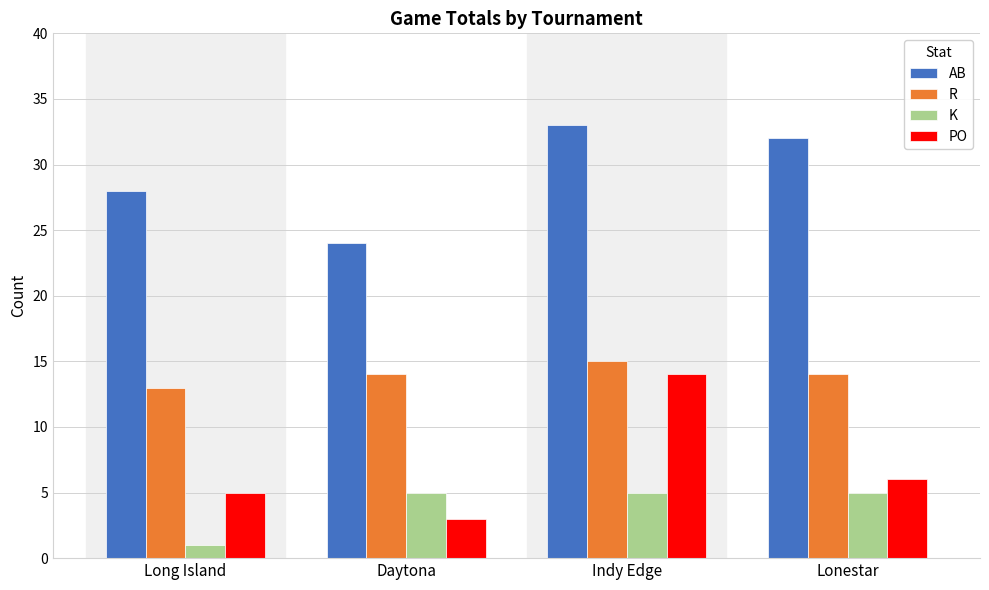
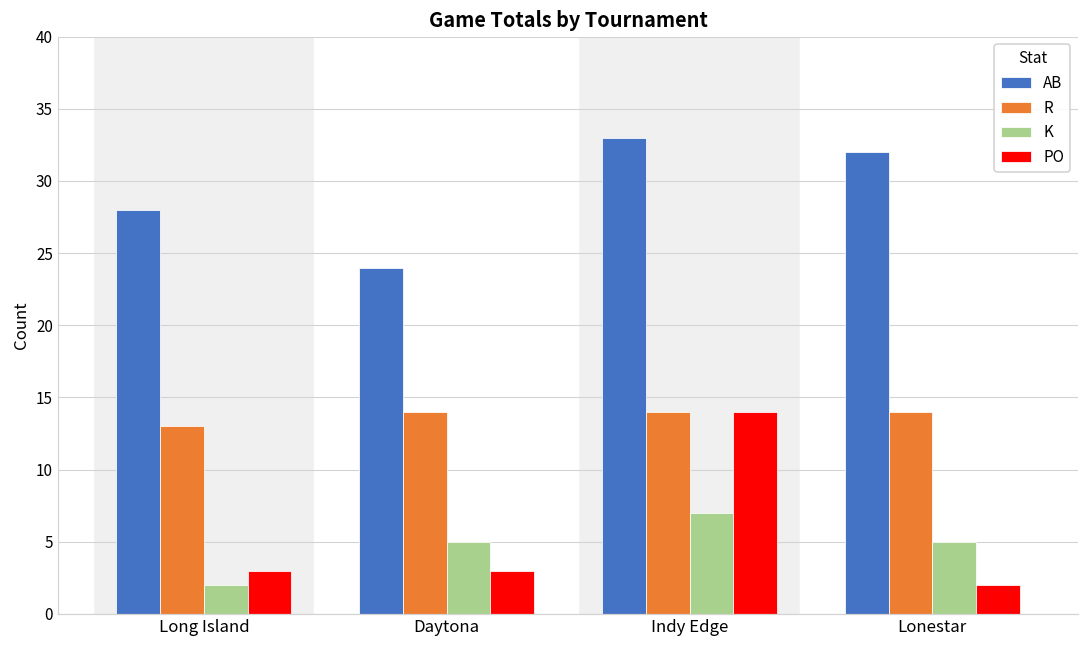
K, Long Island: 1 -> 2
PO, Long Island: 5 -> 3
R, Indy Edge: 15 -> 14
K, Indy Edge: 5 -> 7
PO, Lonestar: 6 -> 2
